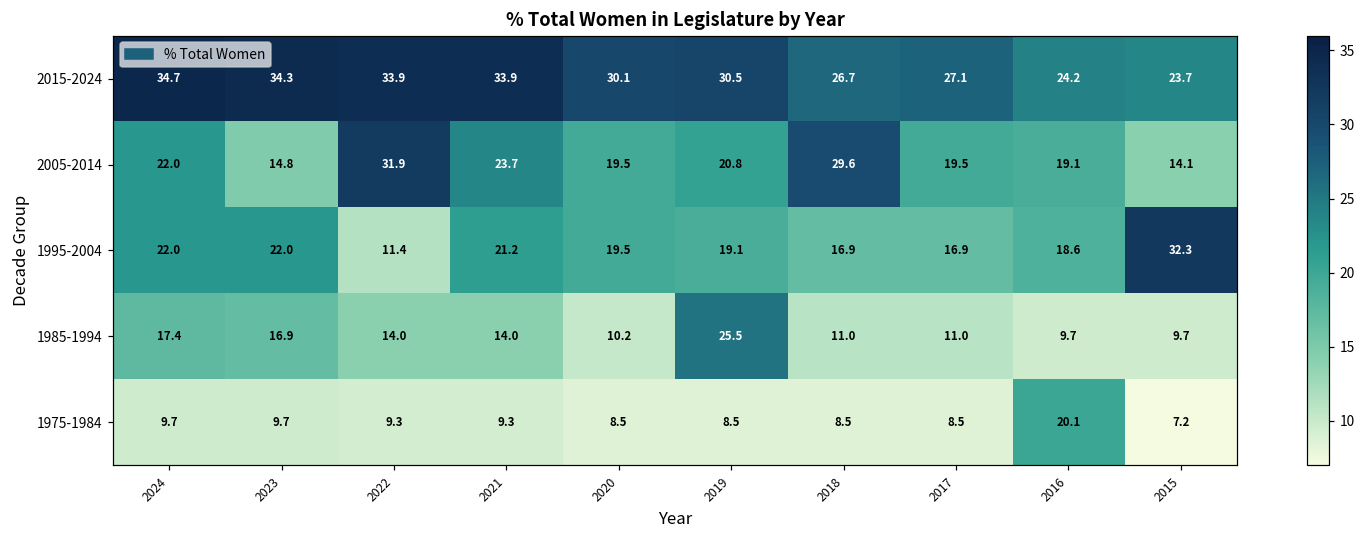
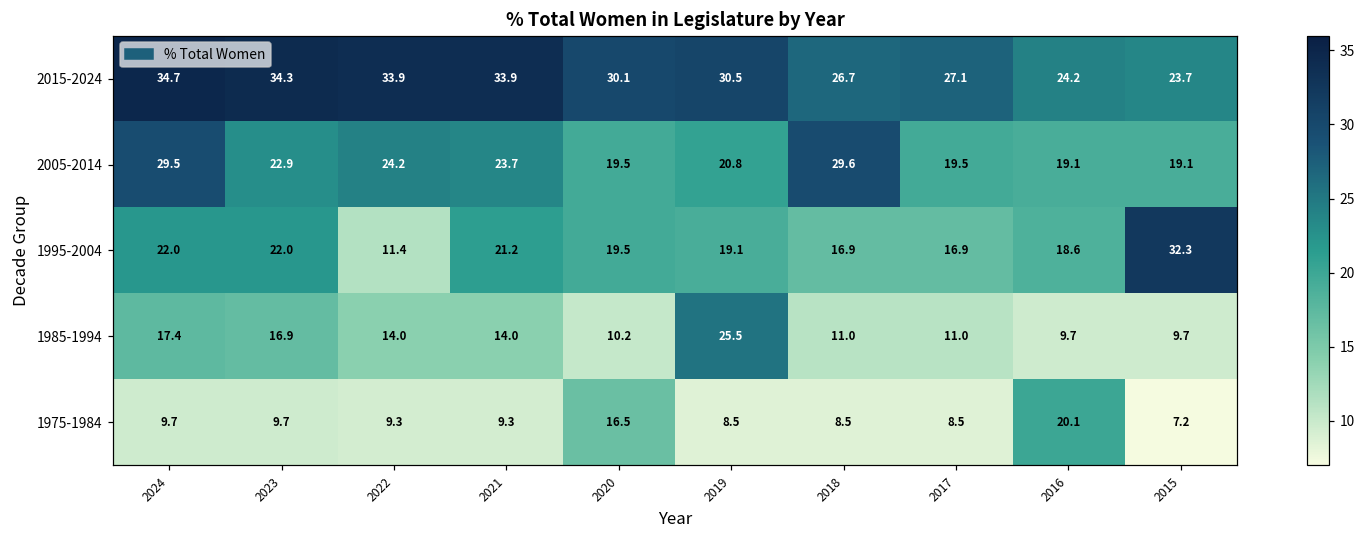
2005-2014, 2024: 22.0 -> 29.5
2005-2014, 2023: 14.8 -> 22.9
2005-2014, 2022: 31.9 -> 24.2
2005-2014, 2015: 14.1 -> 19.1
1975-1984, 2020: 8.5 -> 16.5
